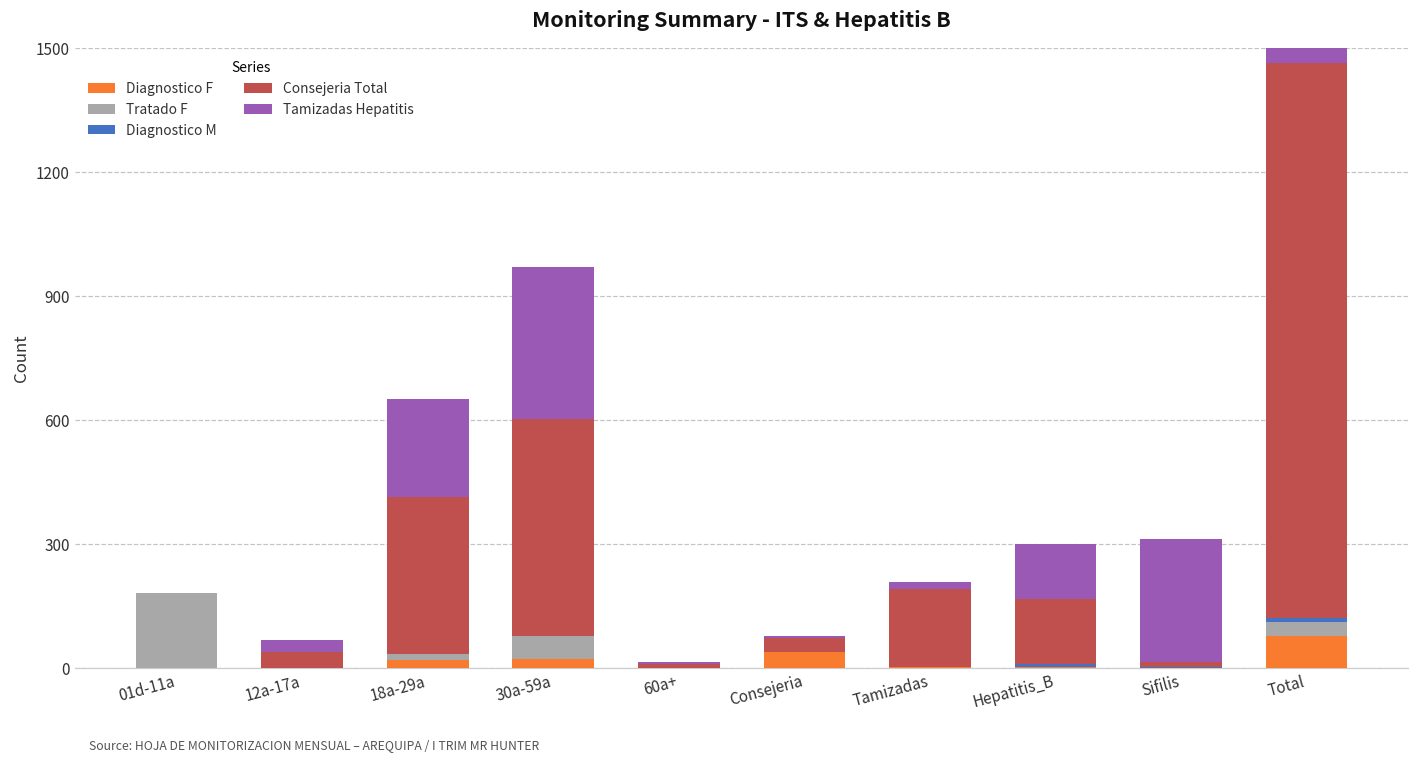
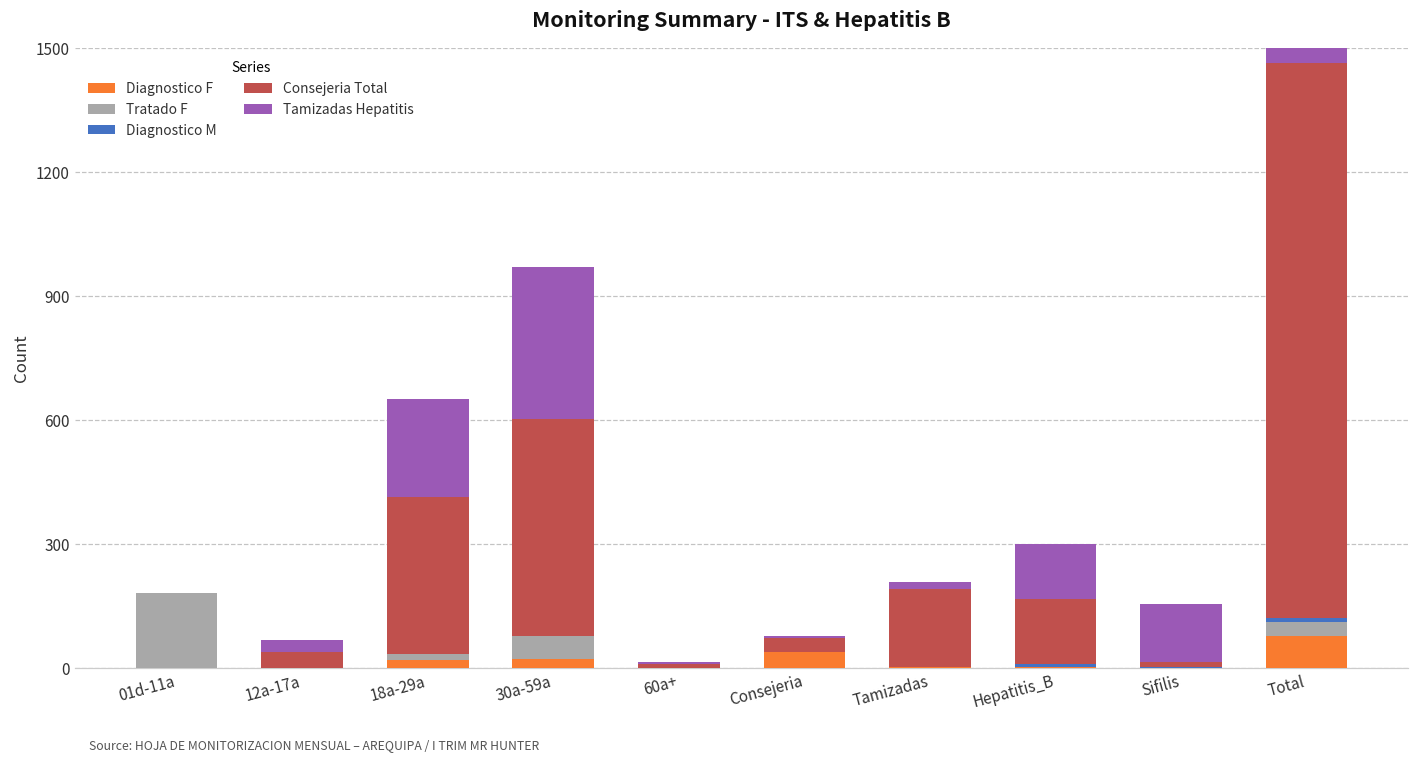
Tamizadas Hepatitis, Sifilis: 300 -> 140
